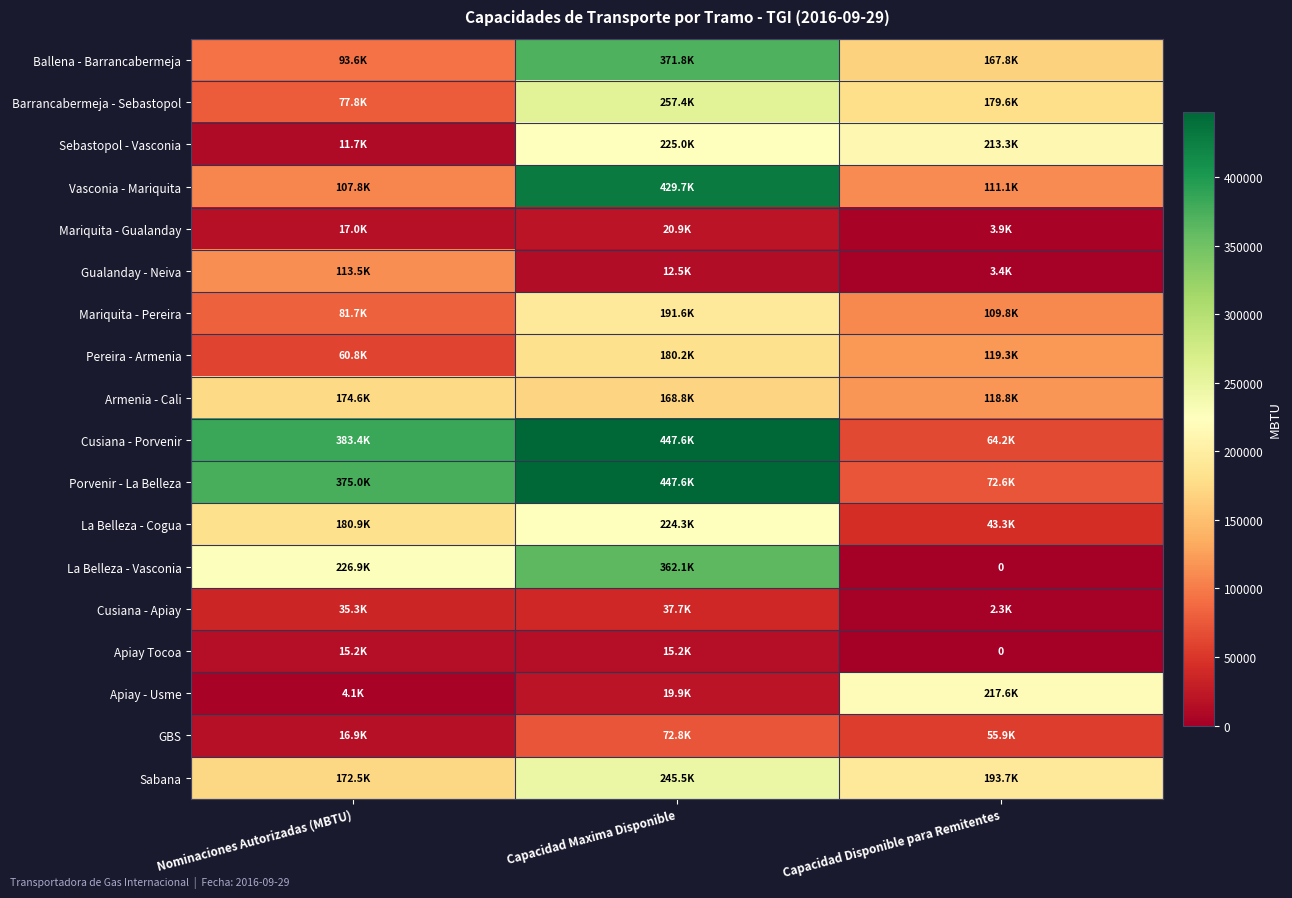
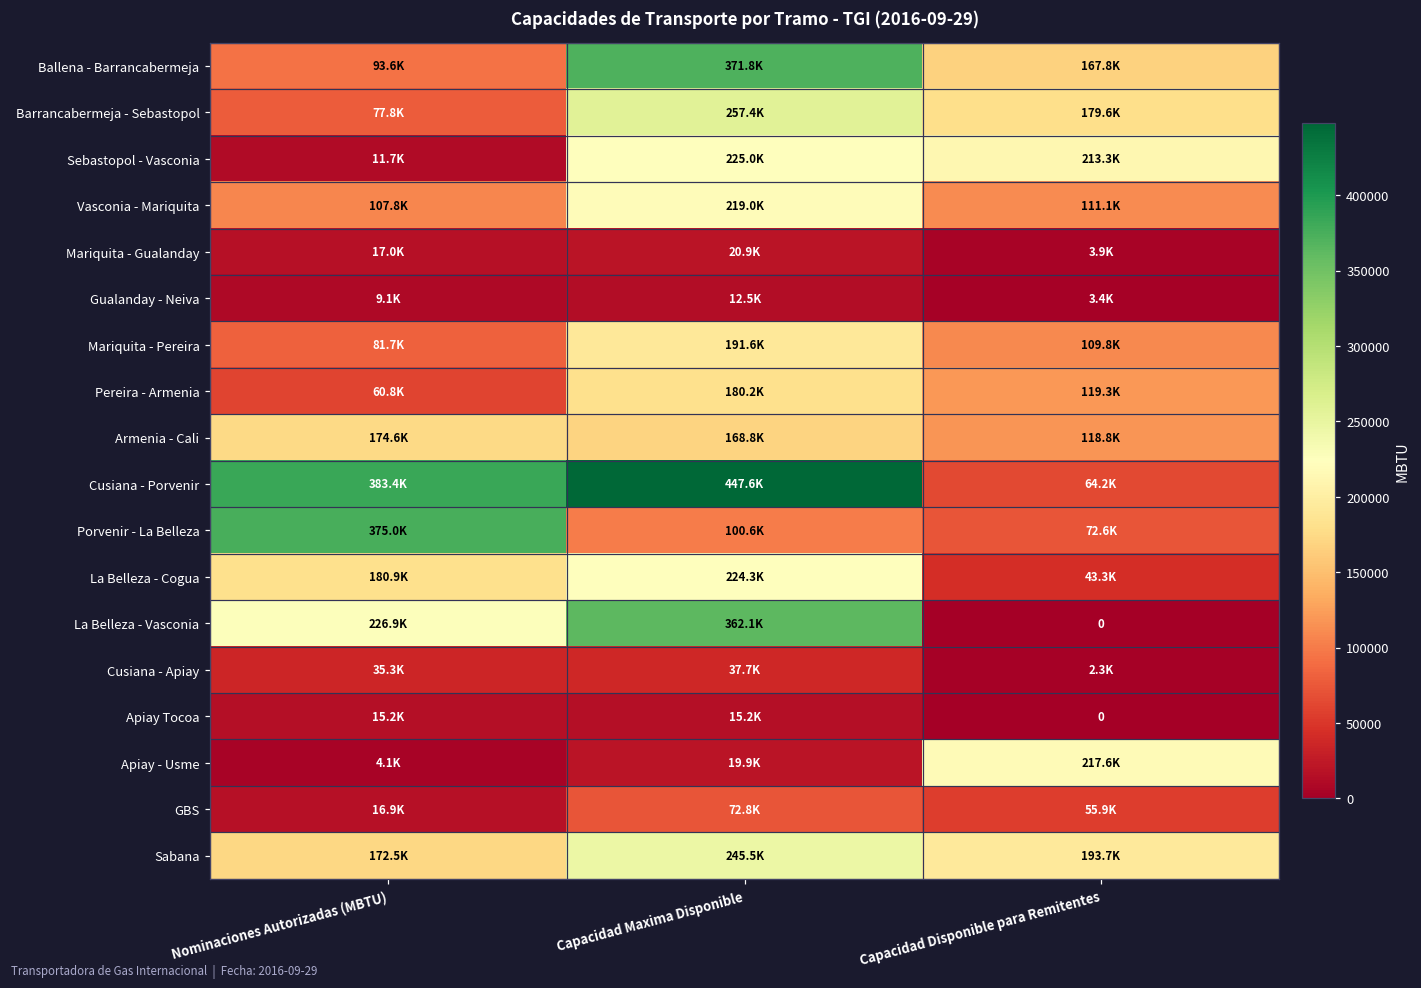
Vasconia - Mariquita, Capacidad Maxima Disponible: 429.7K -> 219.0K
Gualanday - Neiva, Nominaciones Autorizadas (MBTU): 113.5K -> 9.1K
Porvenir - La Belleza, Capacidad Maxima Disponible: 447.6K -> 100.6K
